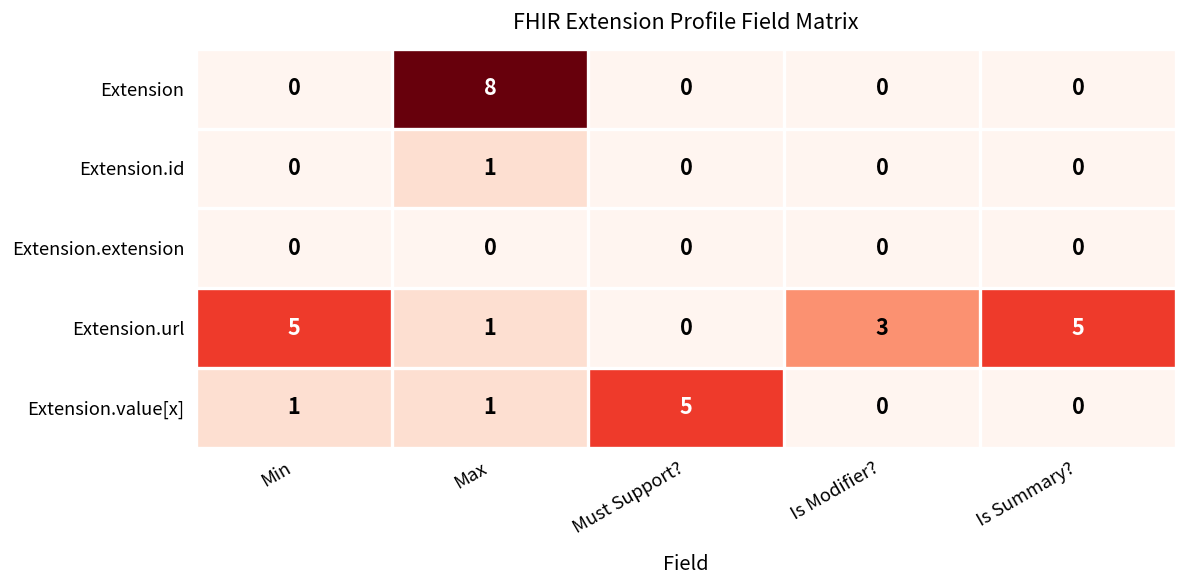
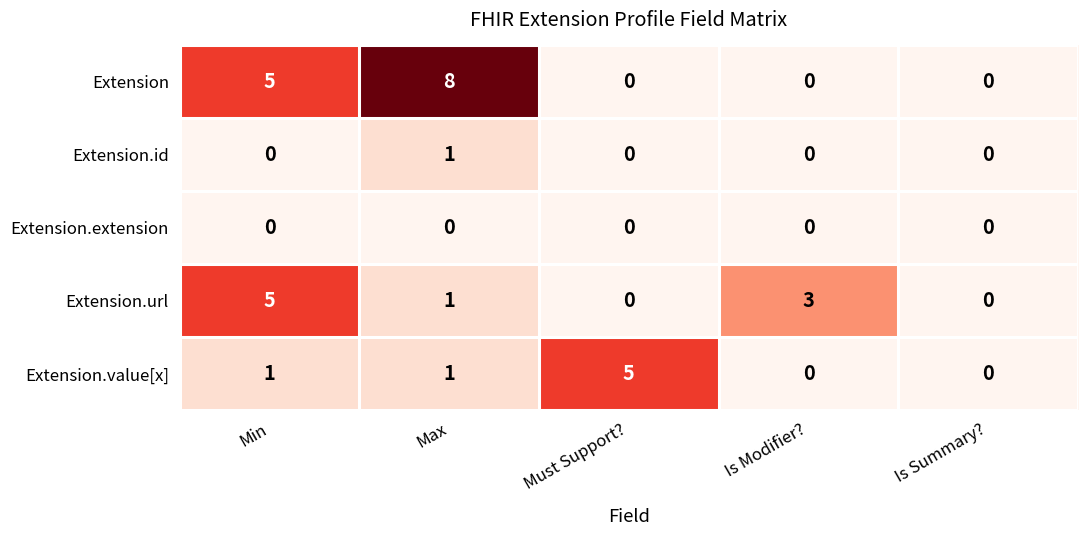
Extension, Min: 0 -> 5
Extension.url, Is Summary?: 5 -> 0
